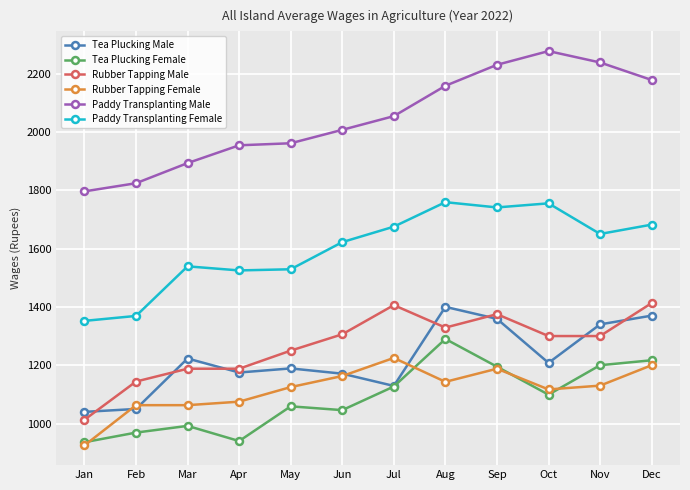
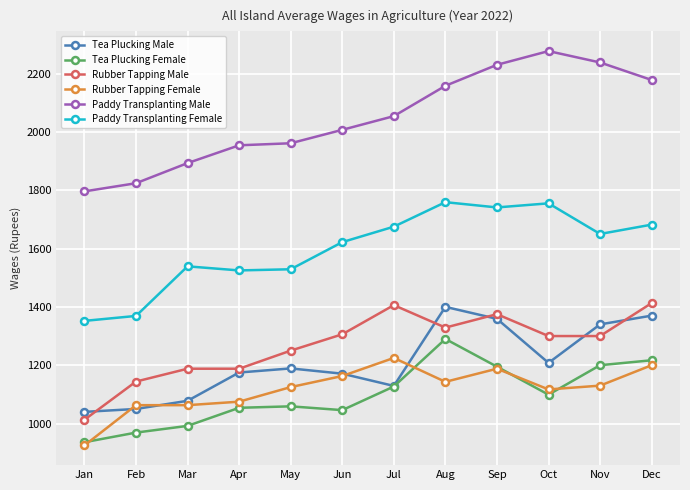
Tea Plucking Male, Mar: 1220 -> 1080
Tea Plucking Female, Apr: 940 -> 1050
